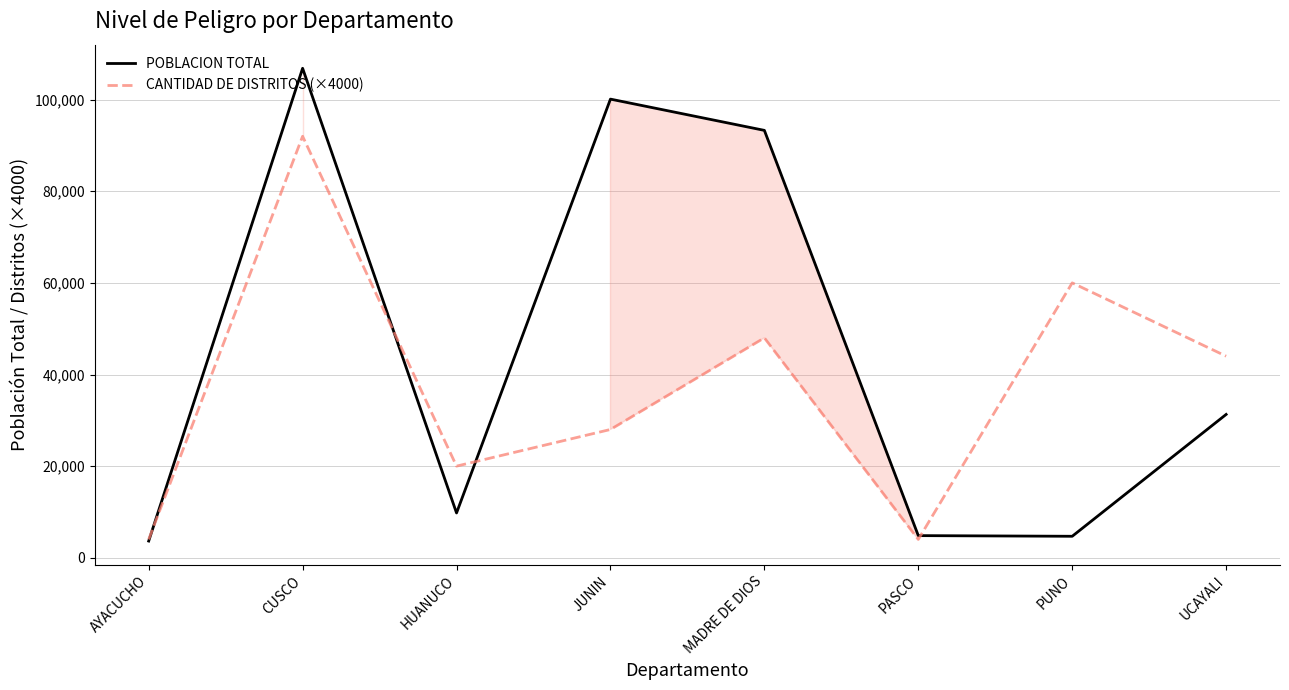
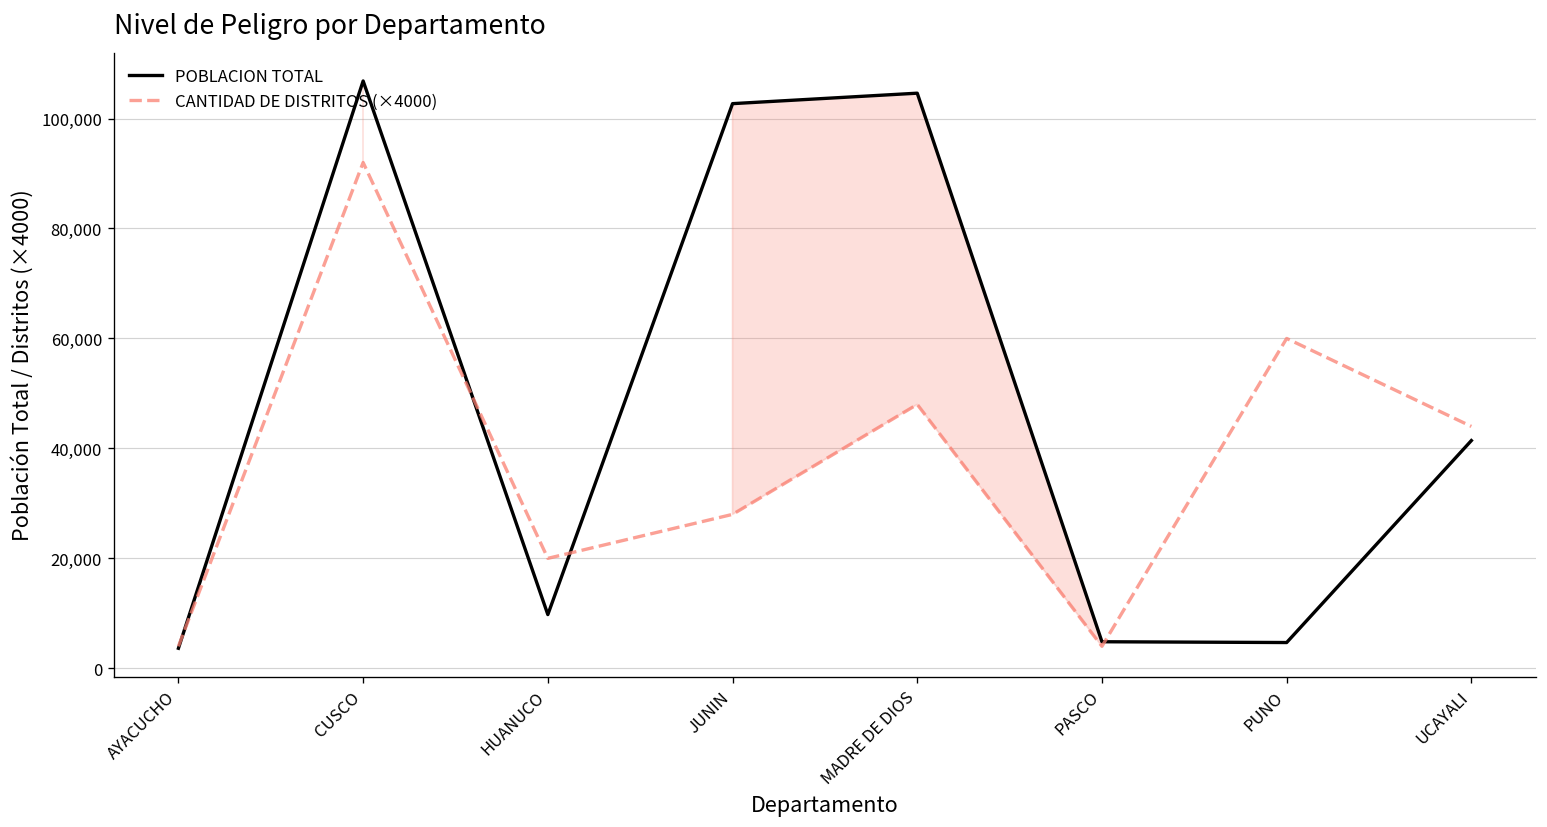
POBLACION TOTAL, JUNIN: 100,000 -> 103,000
POBLACION TOTAL, MADRE DE DIOS: 93,000 -> 105,000
POBLACION TOTAL, UCAYALI: 31,000 -> 41,000
